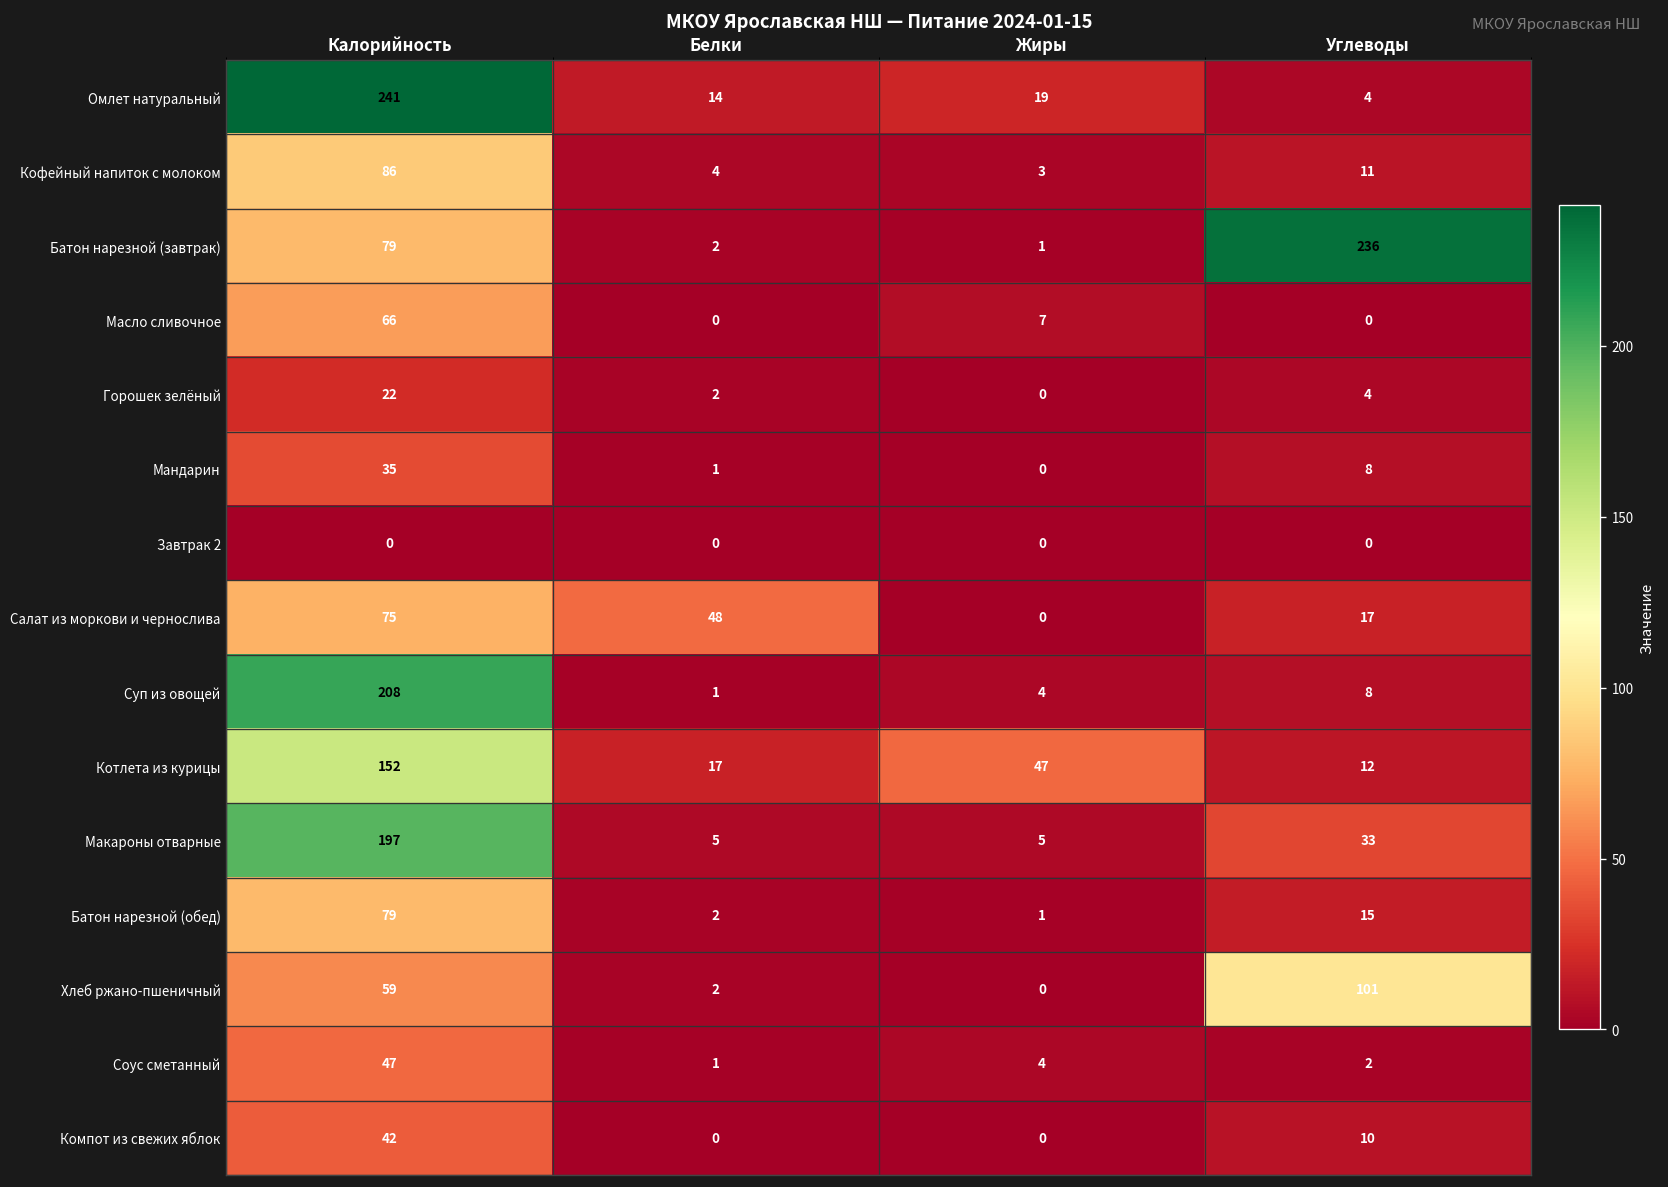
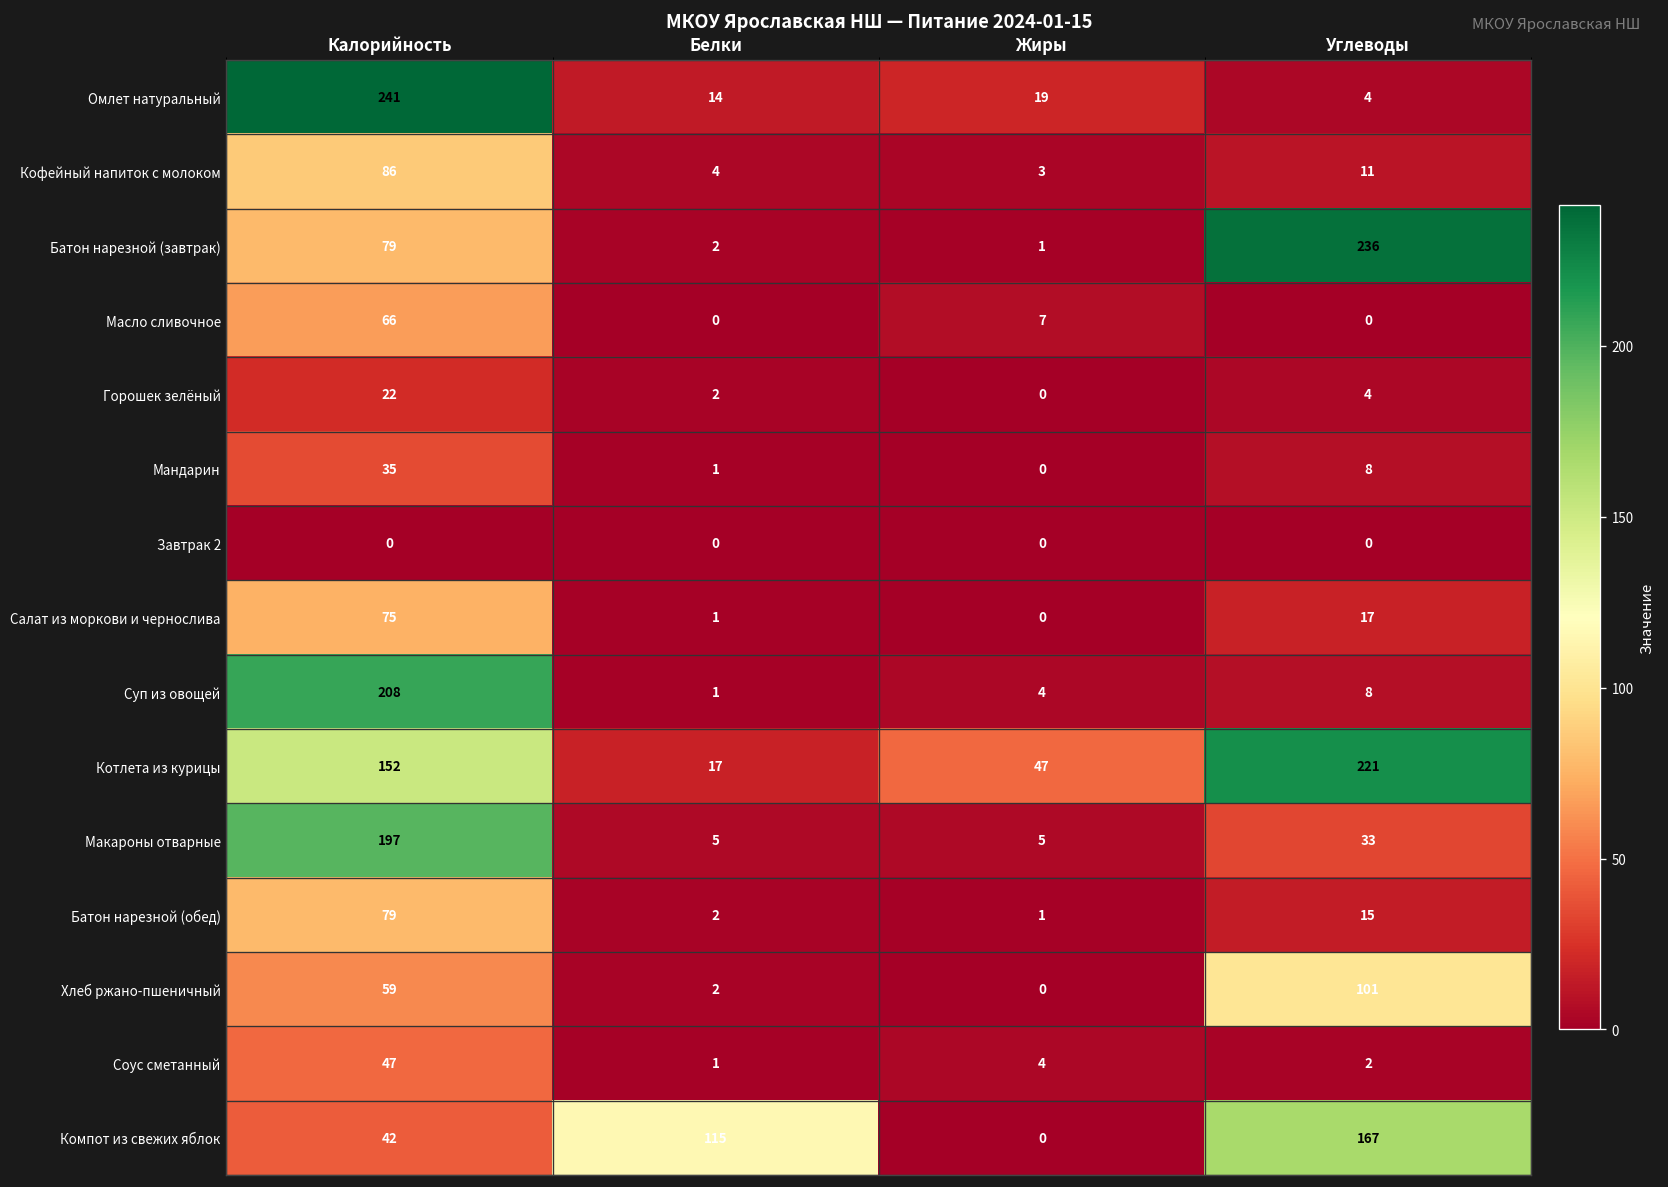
Салат из моркови и чернослива, Белки: 48 -> 1
Котлета из курицы, Углеводы: 12 -> 221
Компот из свежих яблок, Белки: 0 -> 115
Компот из свежих яблок, Углеводы: 10 -> 167
